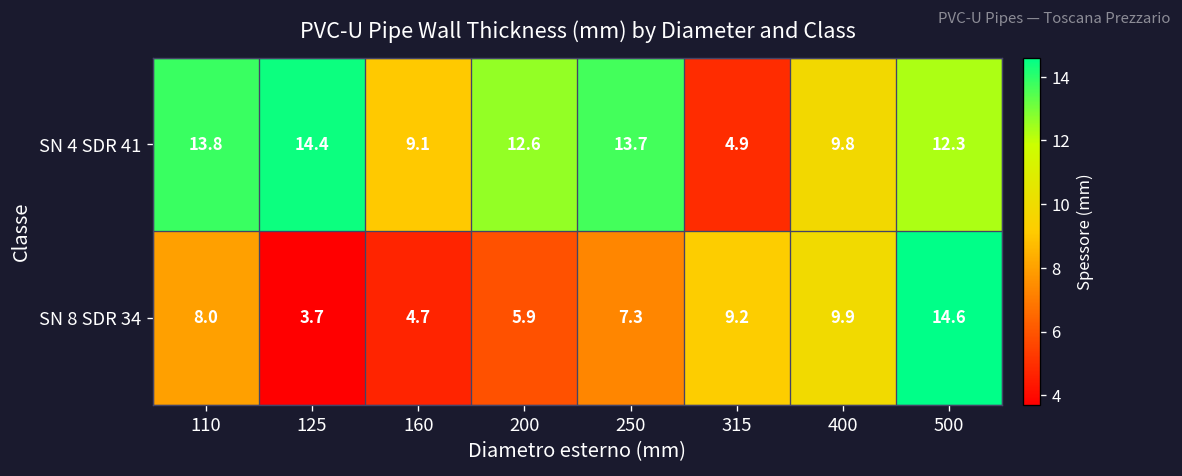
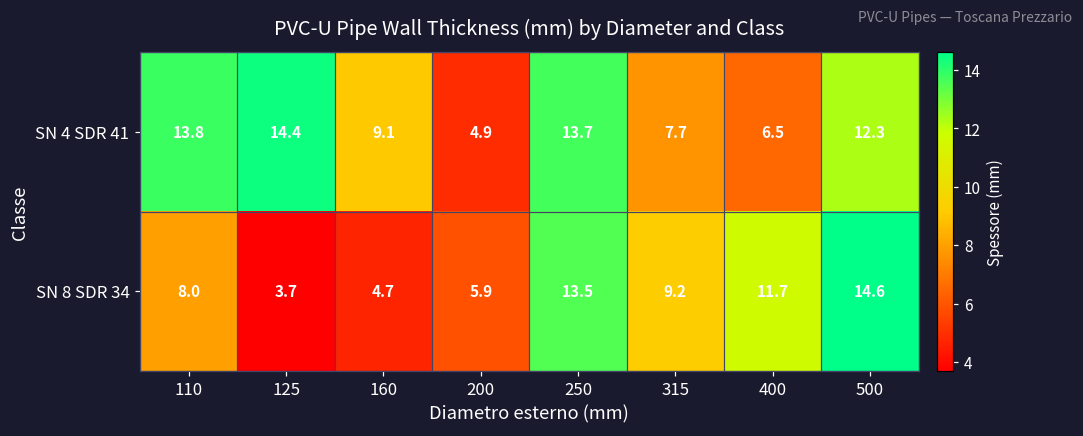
SN 4 SDR 41, 200: 12.6 -> 4.9
SN 4 SDR 41, 315: 4.9 -> 7.7
SN 4 SDR 41, 400: 9.8 -> 6.5
SN 8 SDR 34, 250: 7.3 -> 13.5
SN 8 SDR 34, 400: 9.9 -> 11.7
